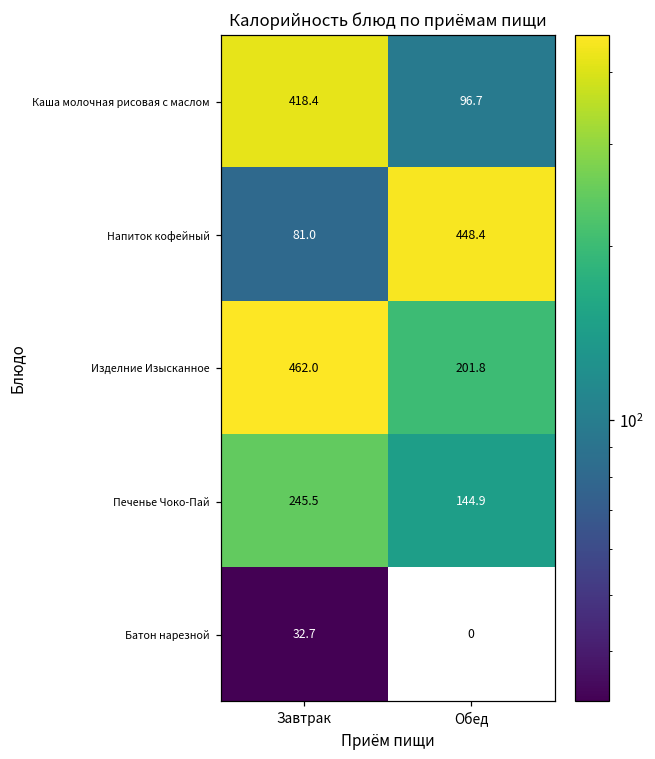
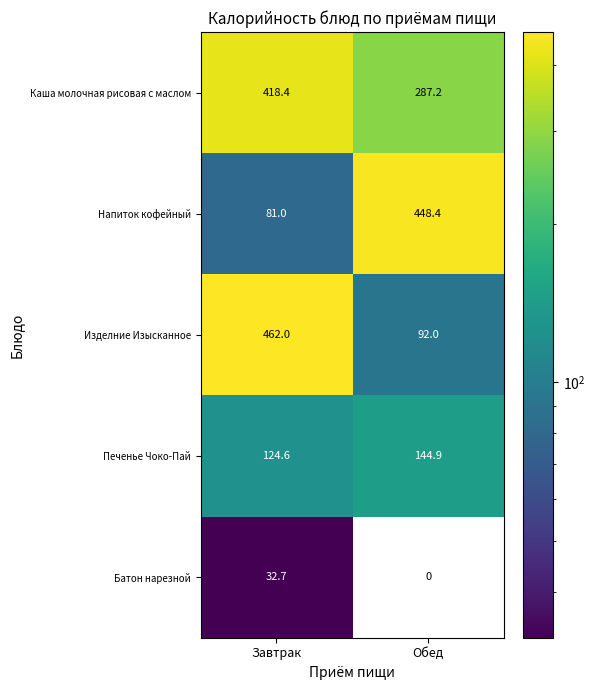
Каша молочная рисовая с маслом, Обед: 96.7 -> 287.2
Изделние Изысканное, Обед: 201.8 -> 92.0
Печенье Чоко-Пай, Завтрак: 245.5 -> 124.6
